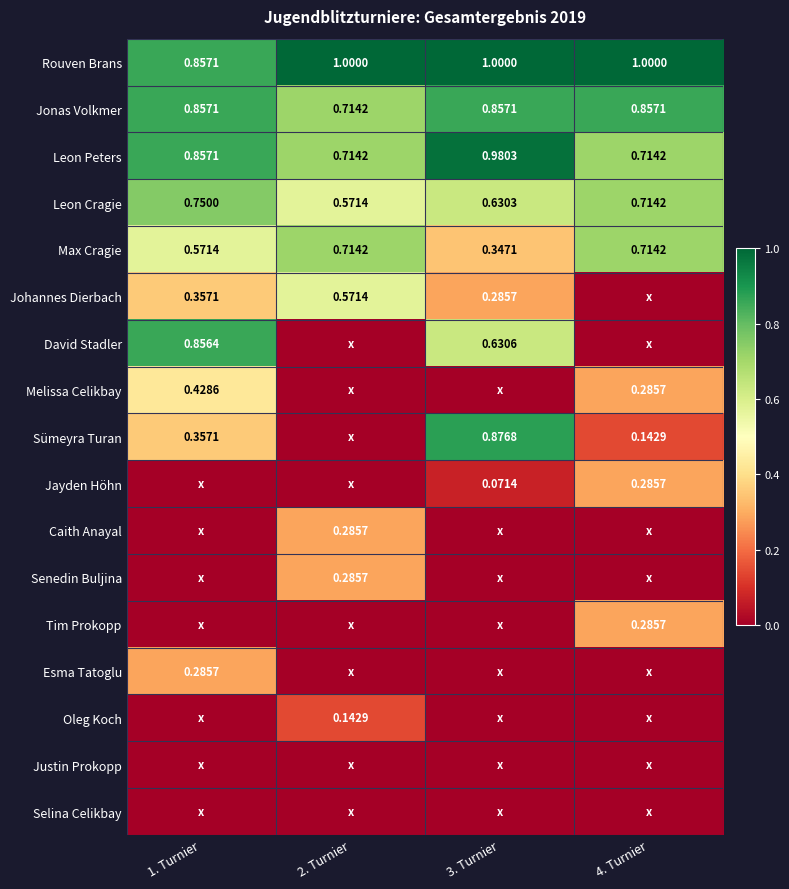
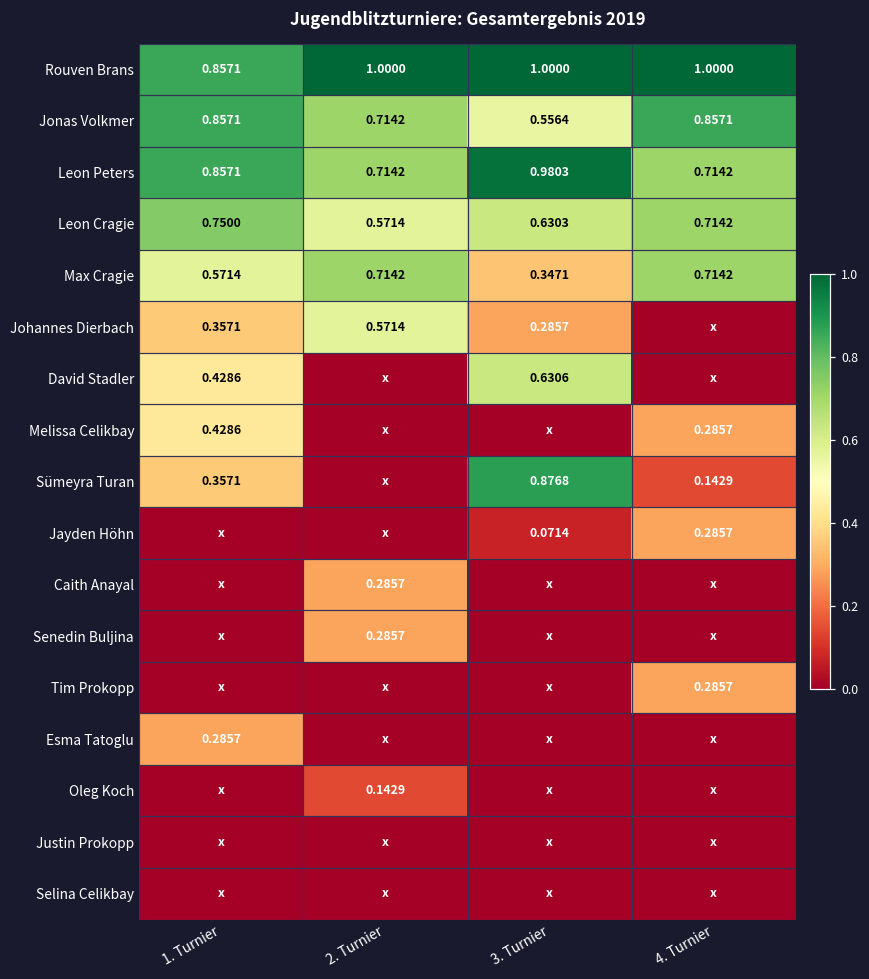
Jonas Volkmer, 3. Turnier: 0.8571 -> 0.5564
David Stadler, 1. Turnier: 0.8564 -> 0.4286
